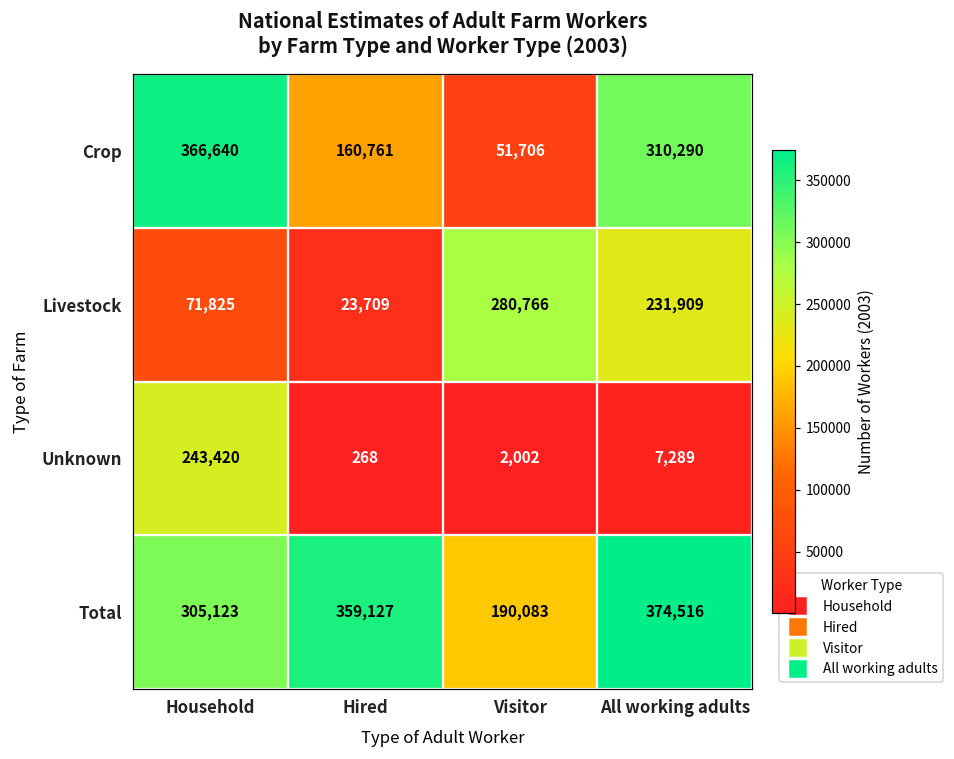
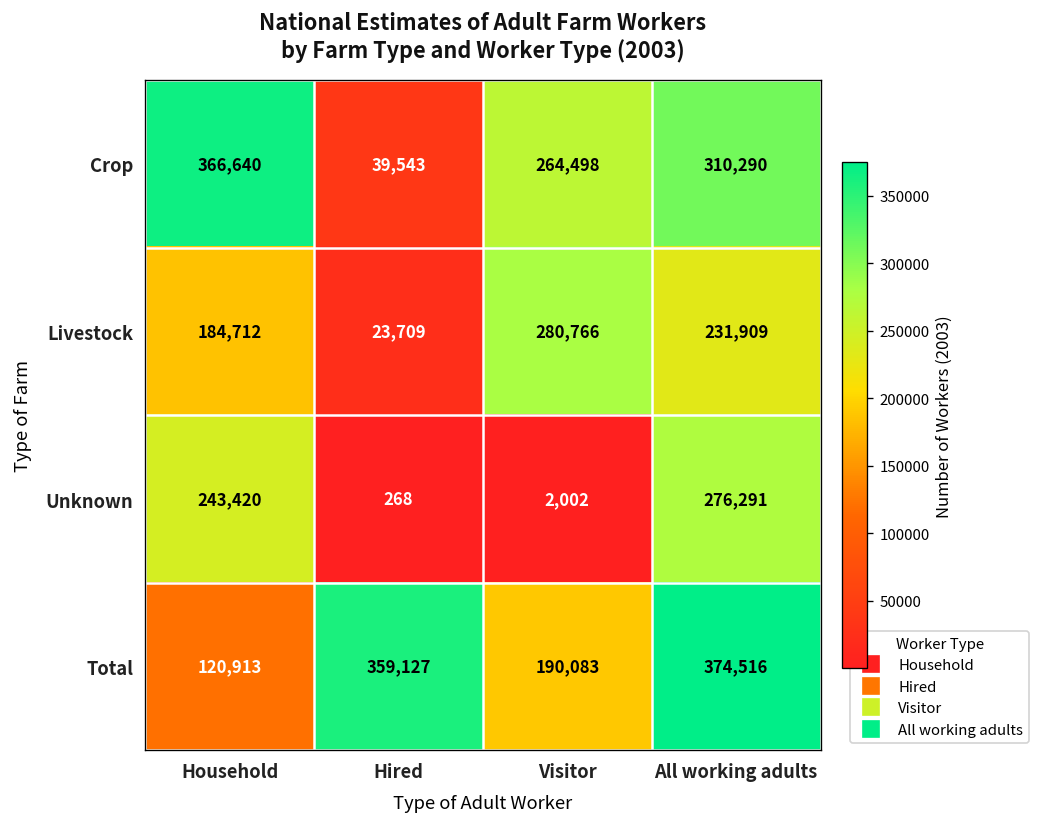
Crop, Hired: 160,761 -> 39,543
Crop, Visitor: 51,706 -> 264,498
Livestock, Household: 71,825 -> 184,712
Unknown, All working adults: 7,289 -> 276,291
Total, Household: 305,123 -> 120,913
